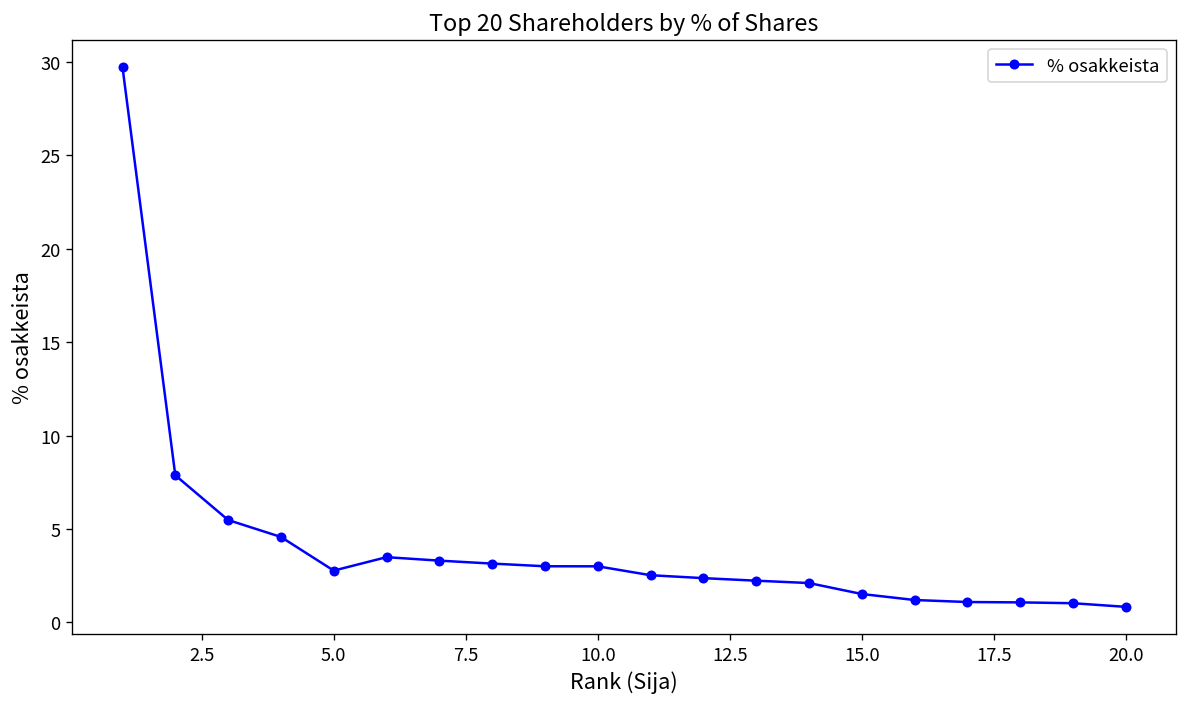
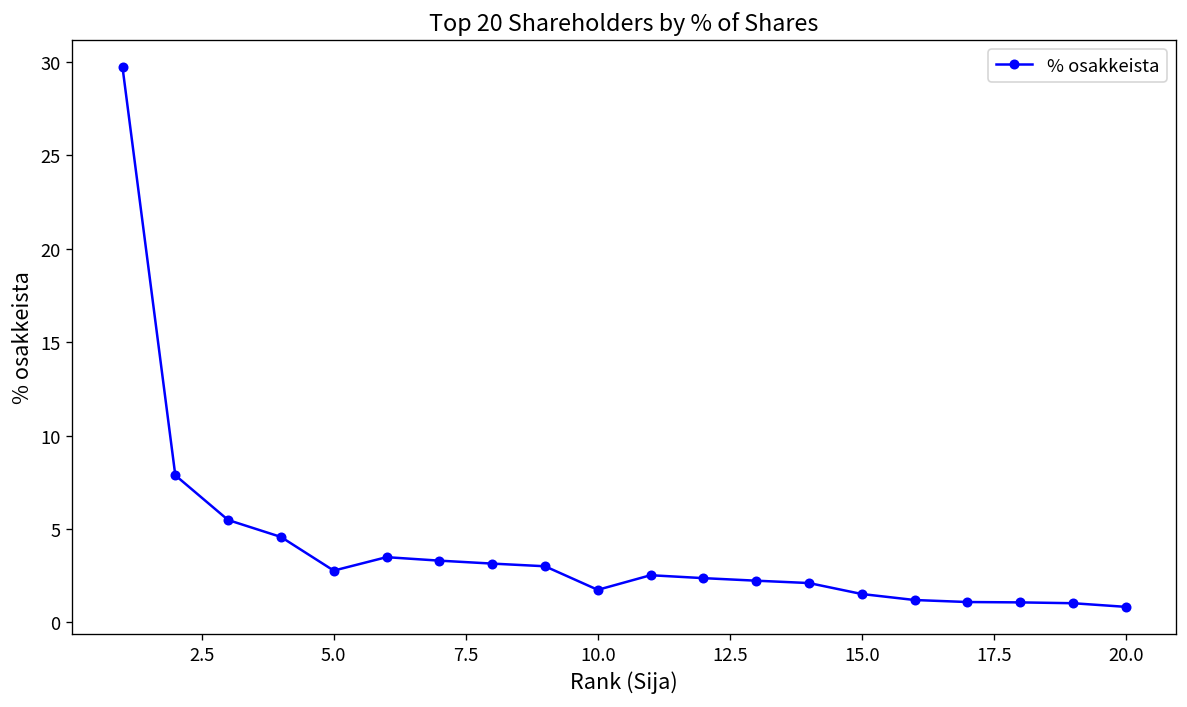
10.0: 3.0 -> 1.7
